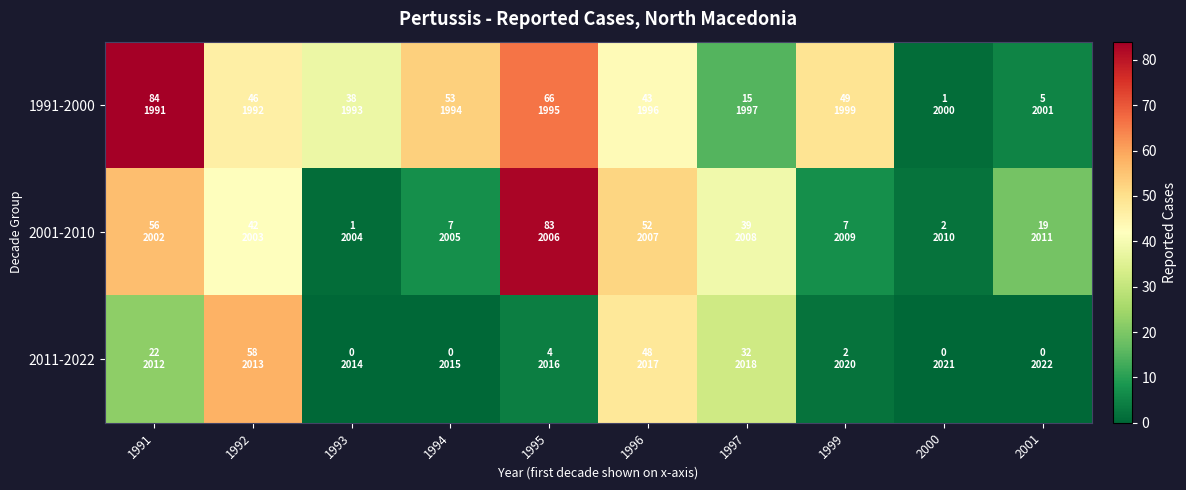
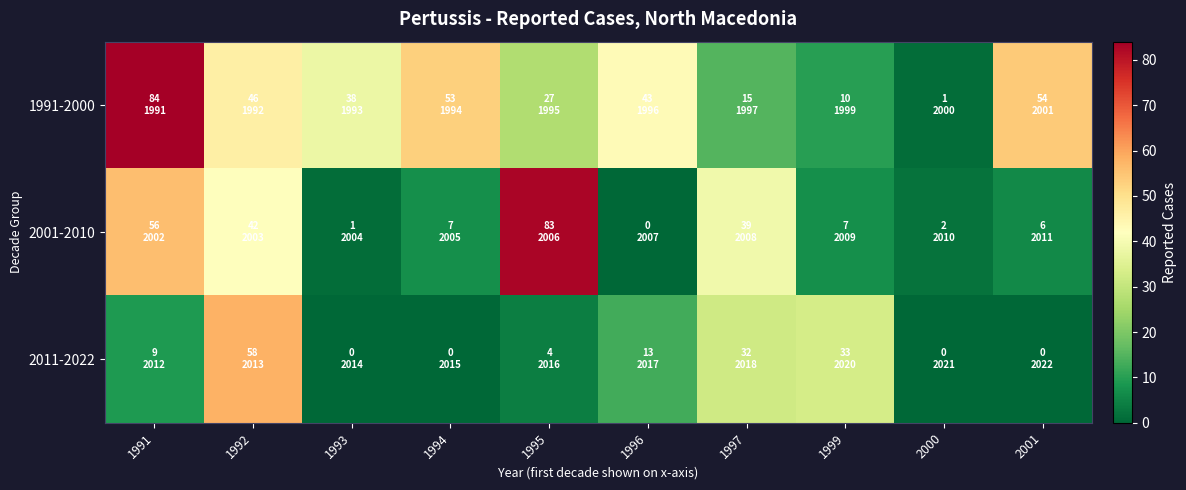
1991-2000, 1995: 66 -> 27
1991-2000, 1999: 49 -> 10
1991-2000, 2001: 5 -> 54
2001-2010, 1996: 52 -> 0
2001-2010, 2001: 19 -> 6
2011-2022, 1991: 22 -> 9
2011-2022, 1996: 48 -> 13
2011-2022, 1999: 2 -> 33
